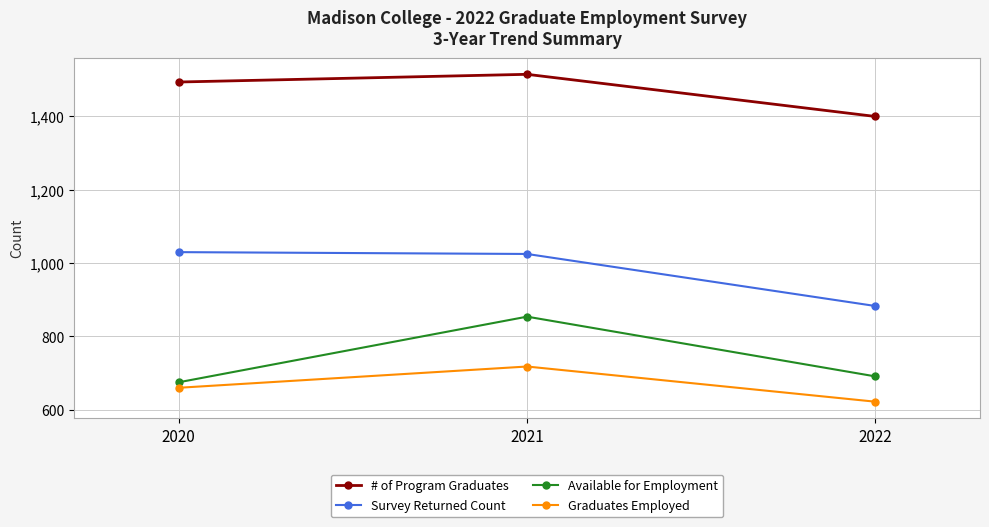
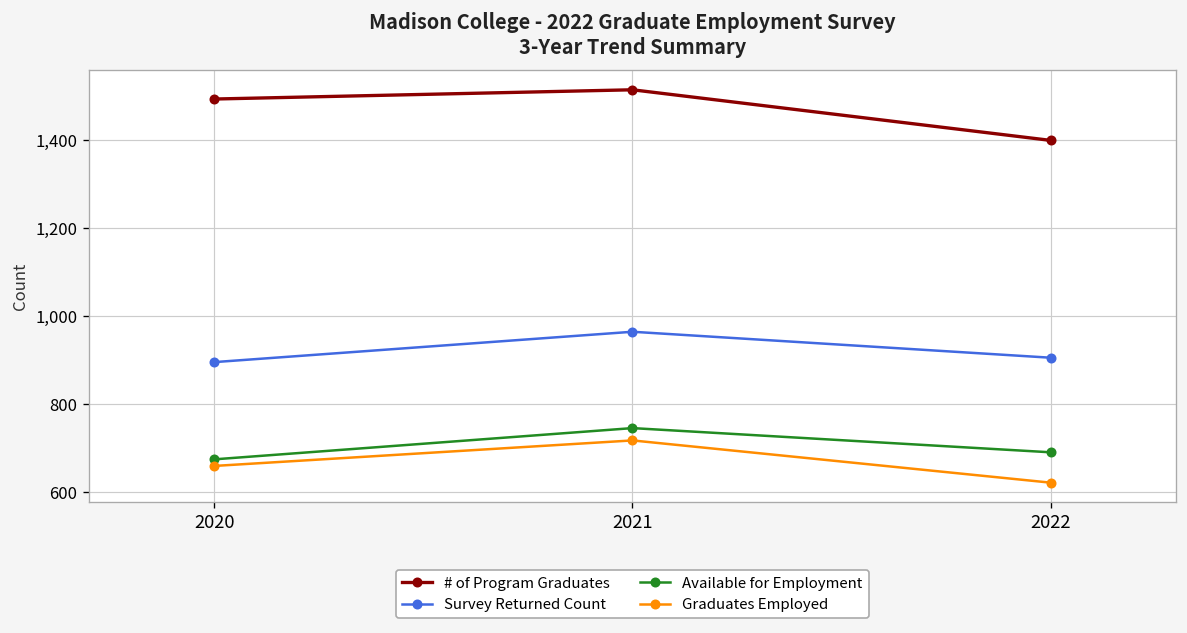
Survey Returned Count, 2020: 1,030 -> 900
Survey Returned Count, 2021: 1,030 -> 970
Available for Employment, 2021: 850 -> 750
Survey Returned Count, 2022: 880 -> 910
